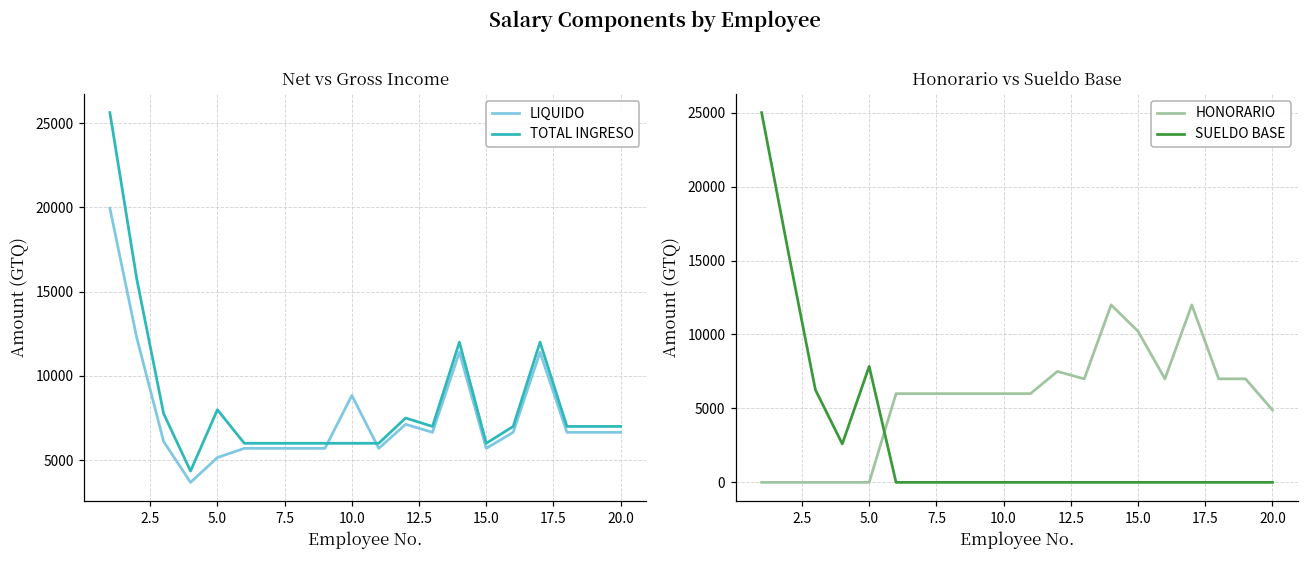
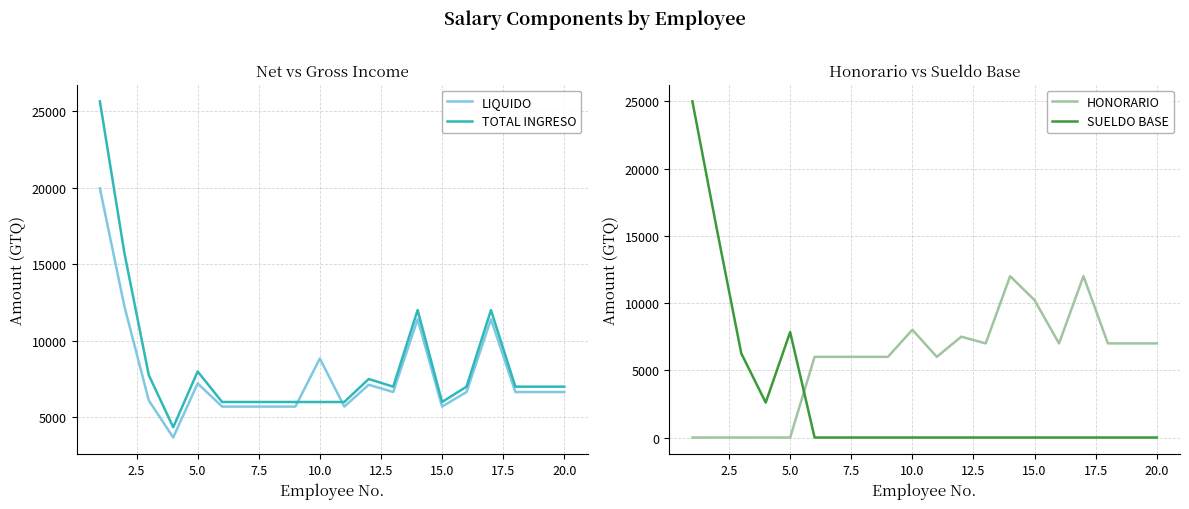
Net vs Gross Income, LIQUIDO, 5.0: 5200 -> 7200
Honorario vs Sueldo Base, HONORARIO, 10.0: 6000 -> 8000
Honorario vs Sueldo Base, HONORARIO, 20.0: 4900 -> 7000
